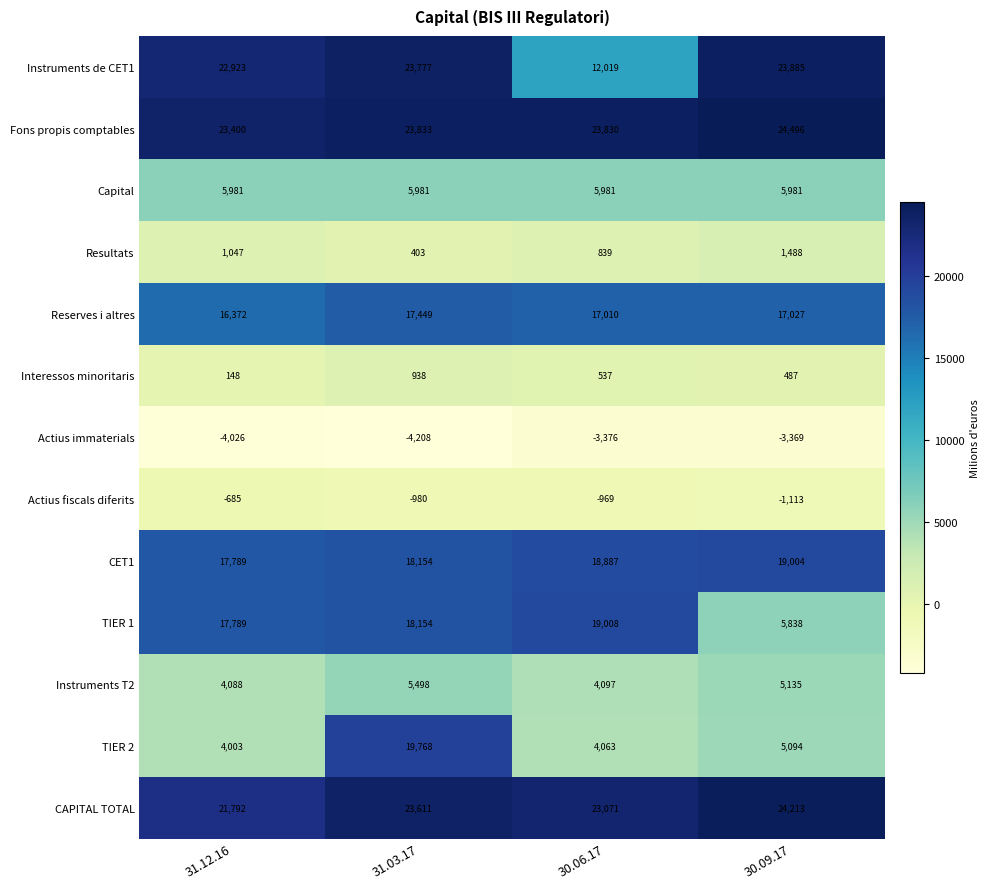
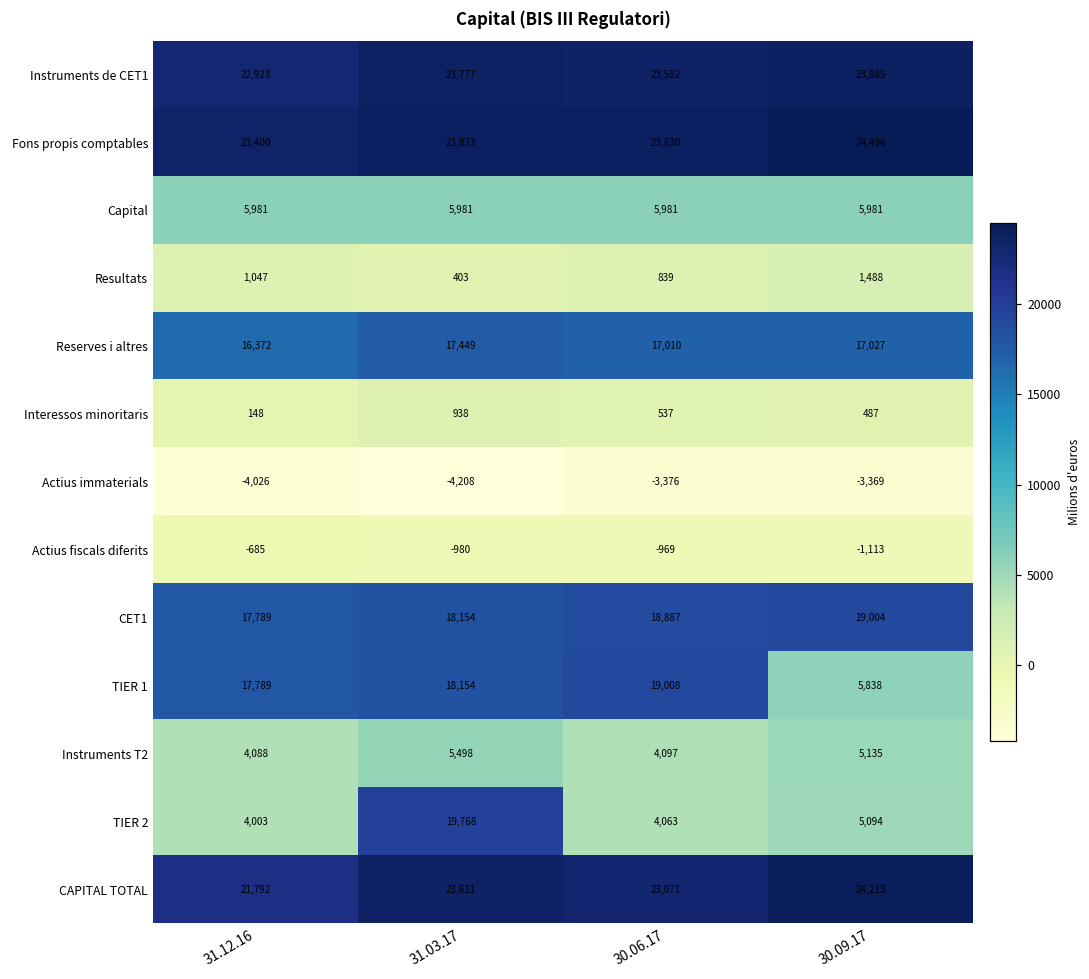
Instruments de CET1, 30.06.17: 12,019 -> 23,582
